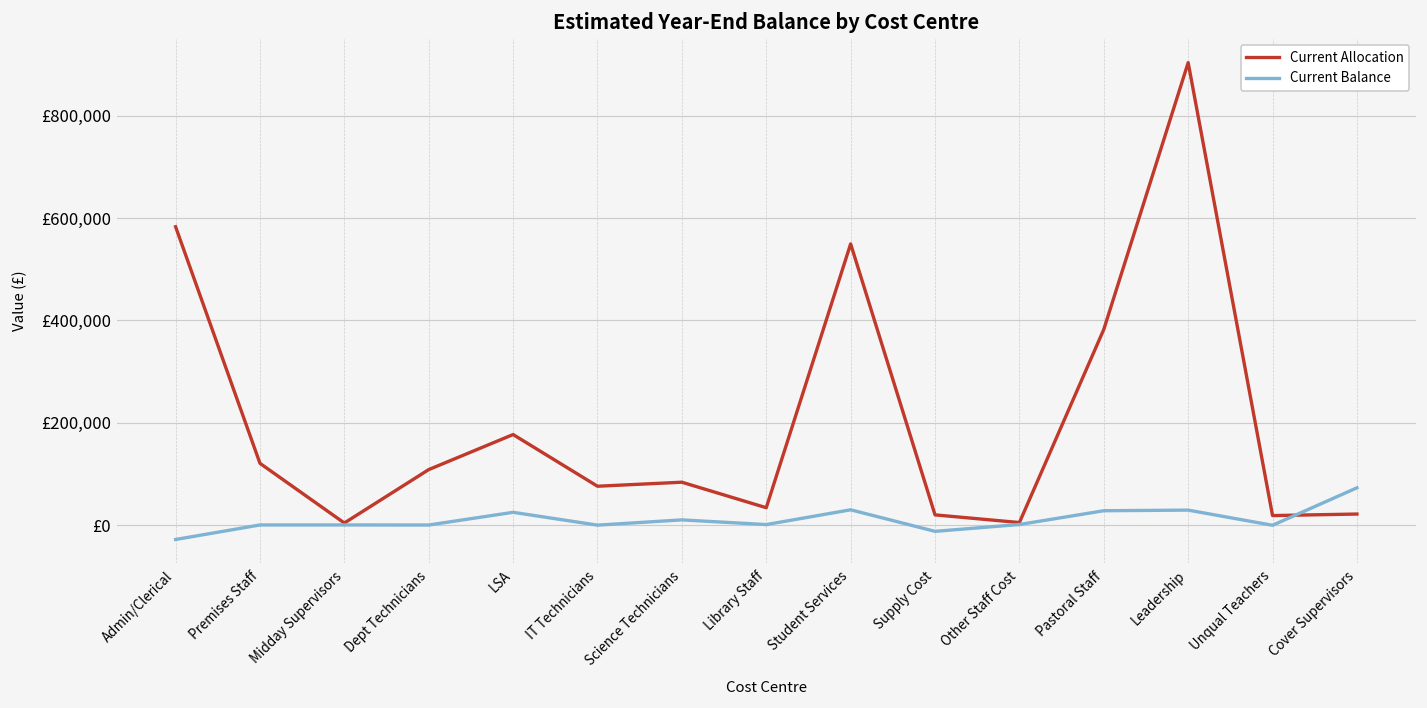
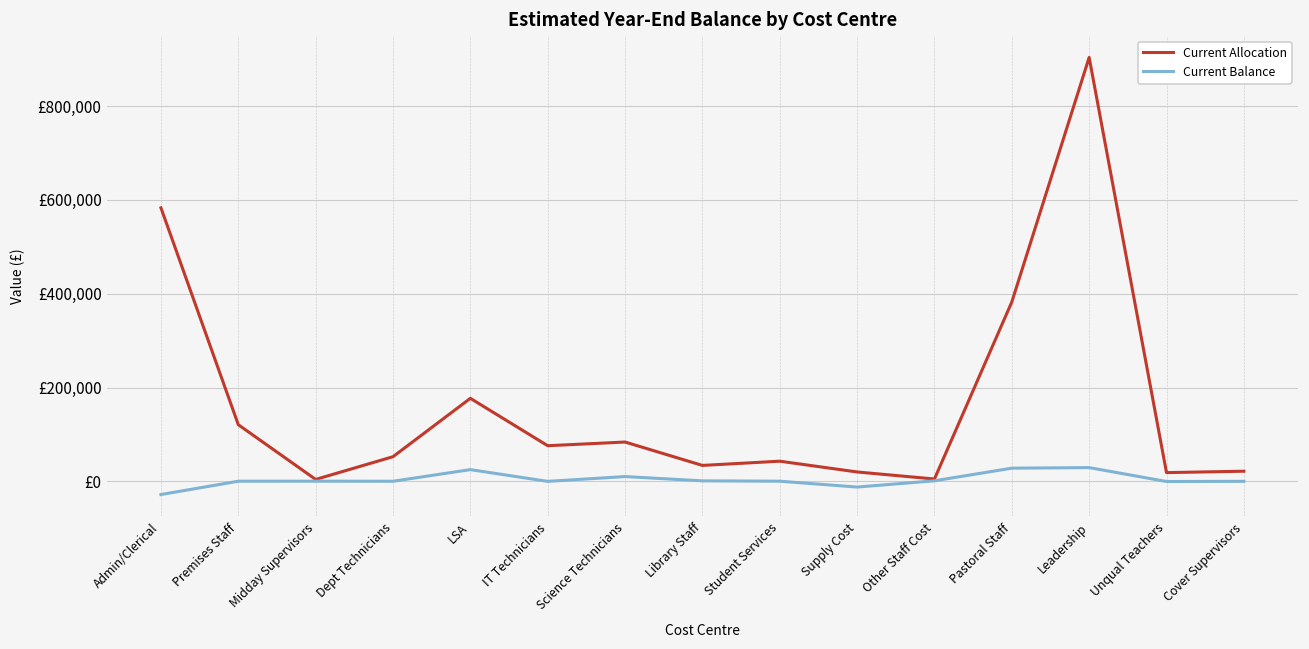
Current Allocation, Dept Technicians: £110,000 -> £50,000
Current Allocation, Student Services: £550,000 -> £40,000
Current Balance, Student Services: £30,000 -> £0
Current Balance, Cover Supervisors: £70,000 -> £0
